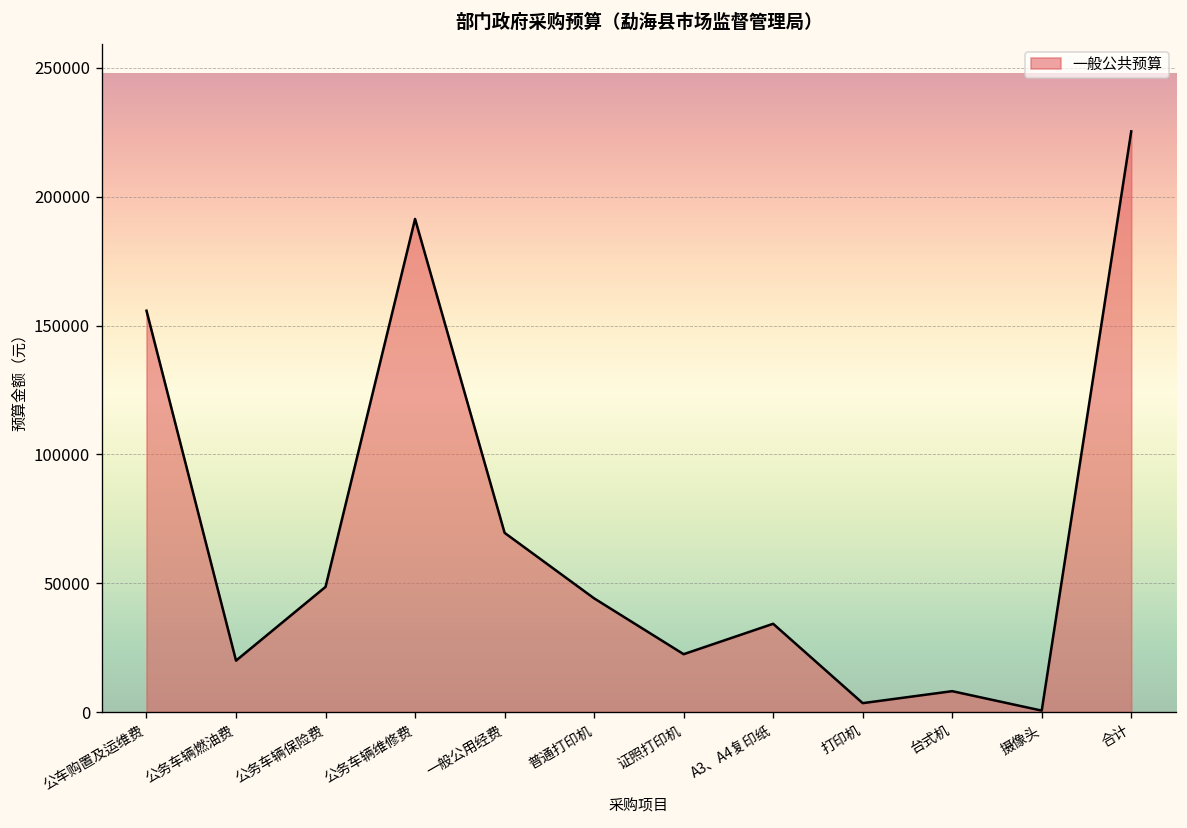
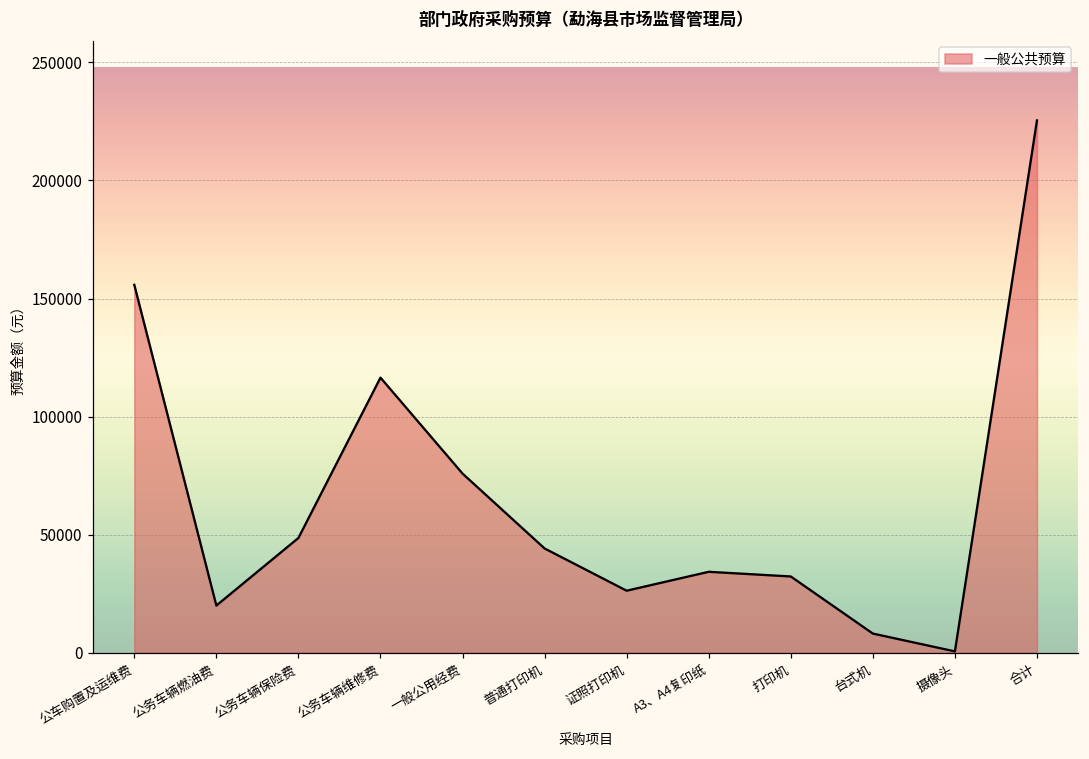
公务车辆维修费: 191000 -> 117000
一般公用经费: 70000 -> 76000
证照打印机: 23000 -> 26000
打印机: 4000 -> 32000
